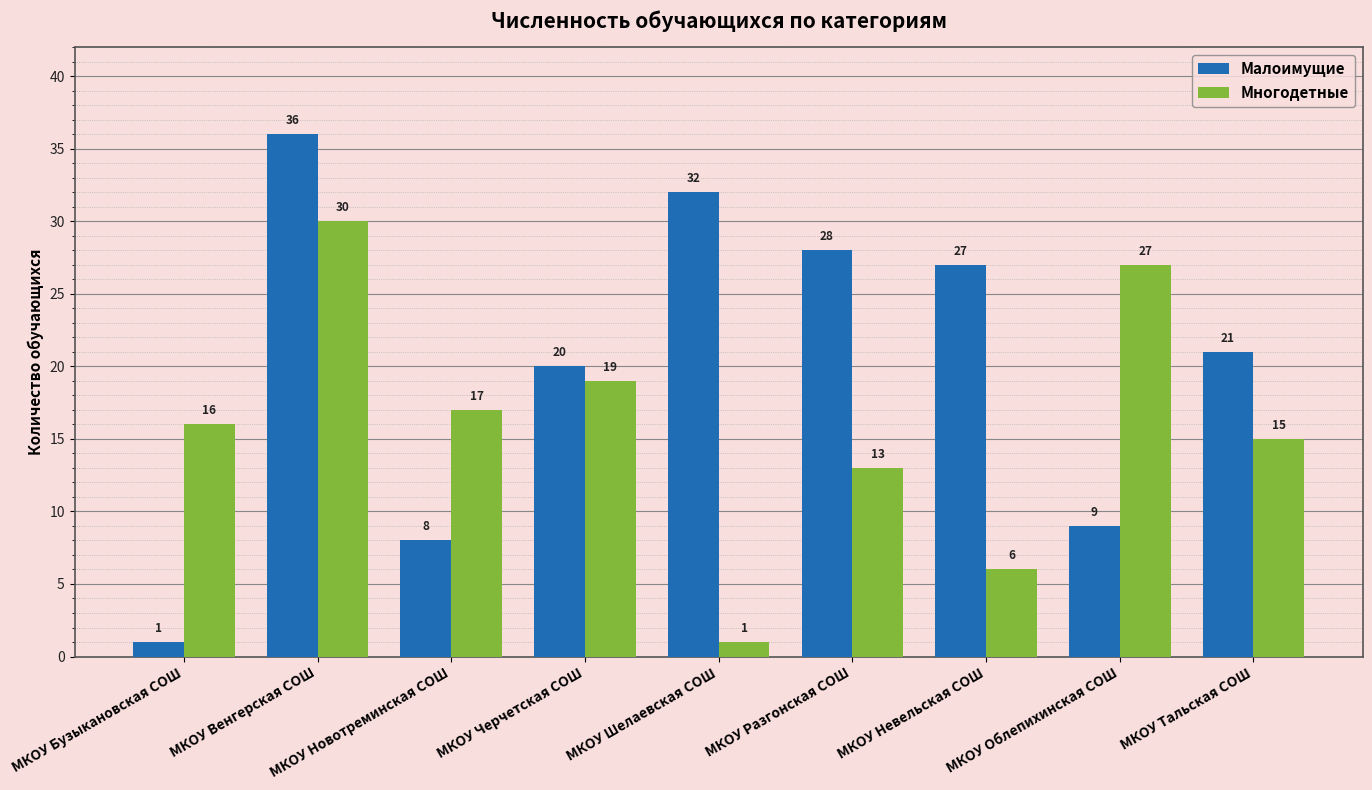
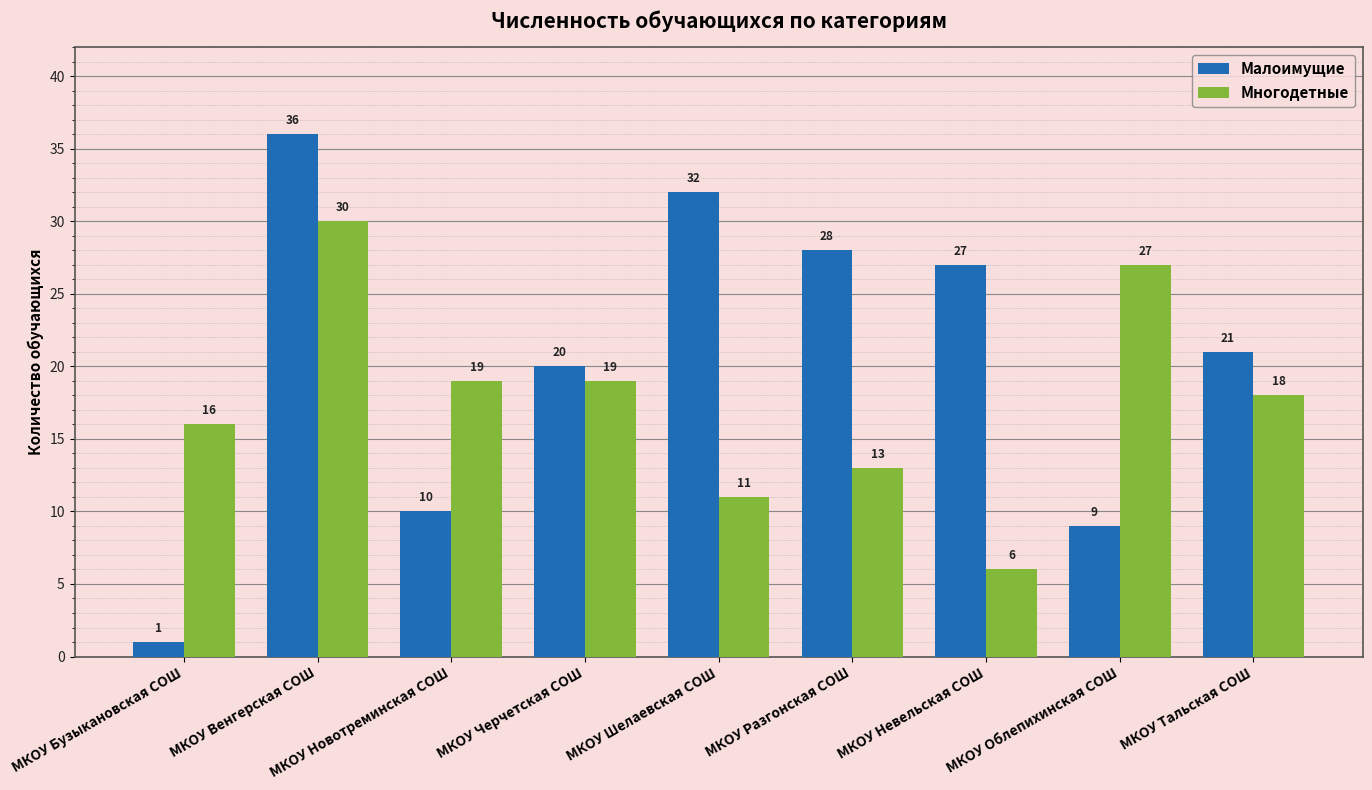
Малоимущие, МКОУ Новотреминская СОШ: 8 -> 10
Многодетные, МКОУ Новотреминская СОШ: 17 -> 19
Многодетные, МКОУ Шелаевская СОШ: 1 -> 11
Многодетные, МКОУ Тальская СОШ: 15 -> 18
